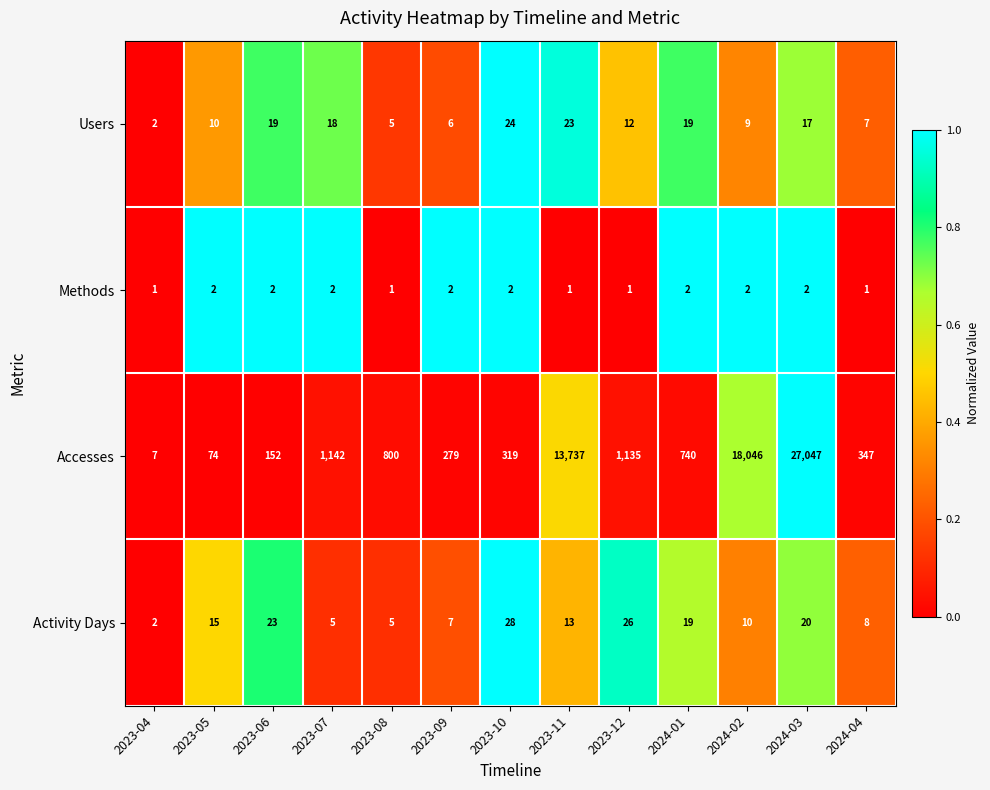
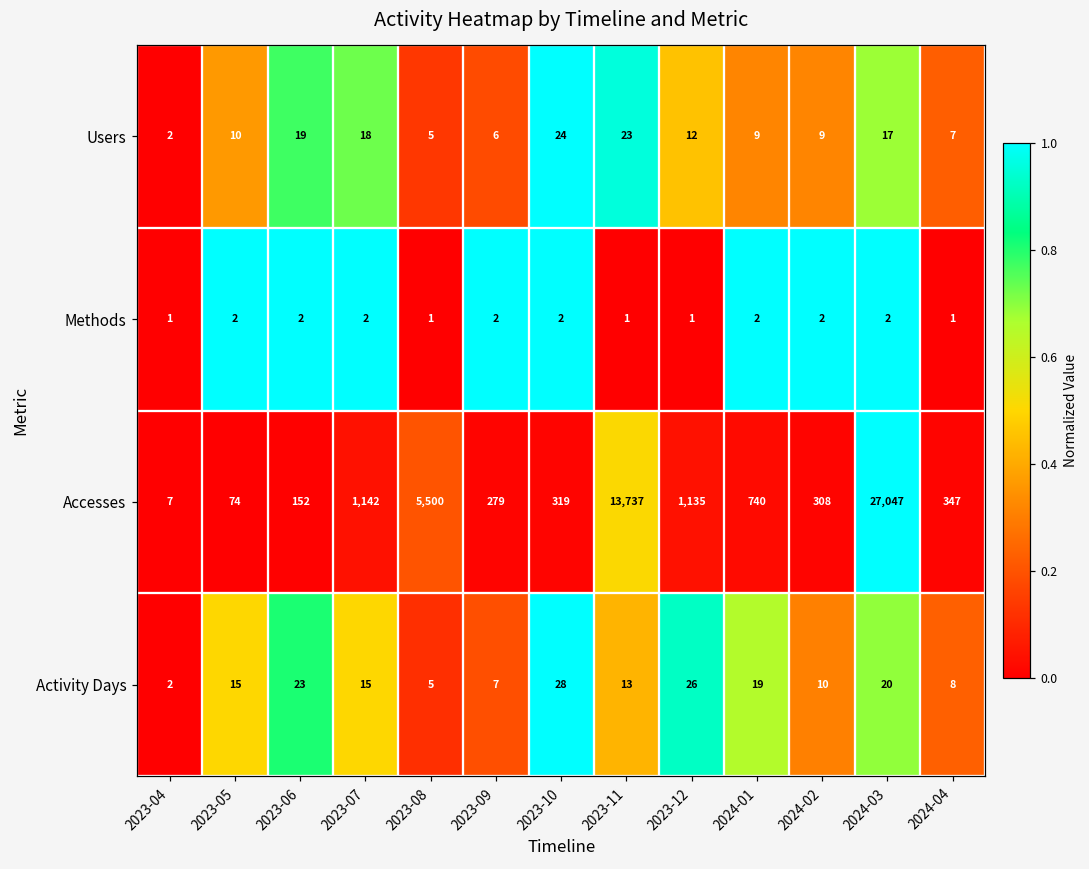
Users, 2024-01: 19 -> 9
Accesses, 2023-08: 800 -> 5,500
Accesses, 2024-02: 18,046 -> 308
Activity Days, 2023-07: 5 -> 15
